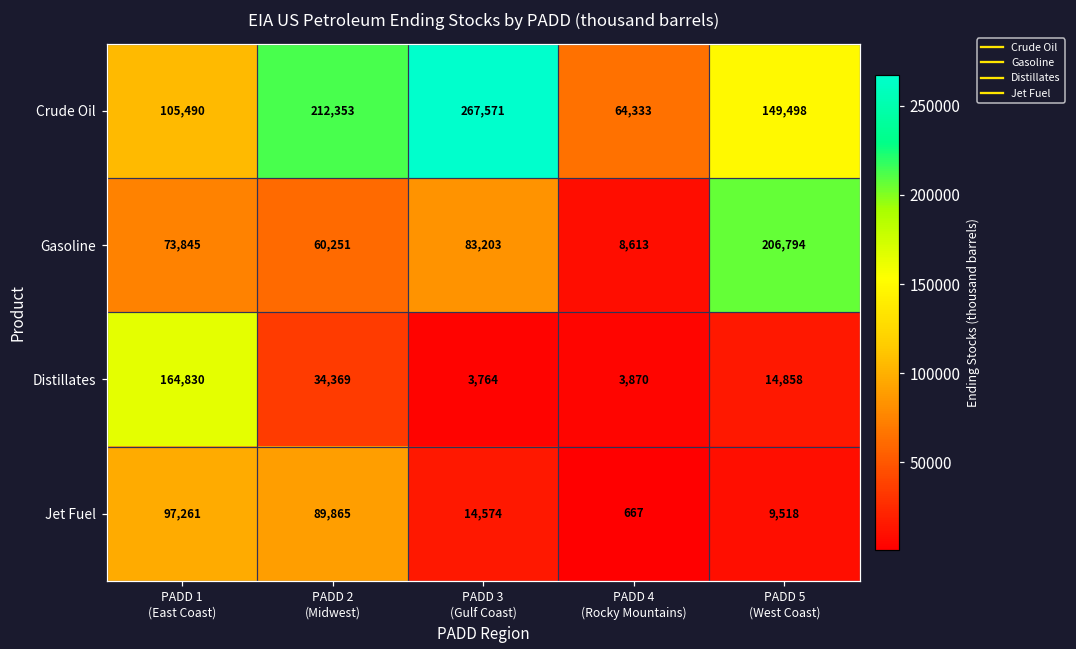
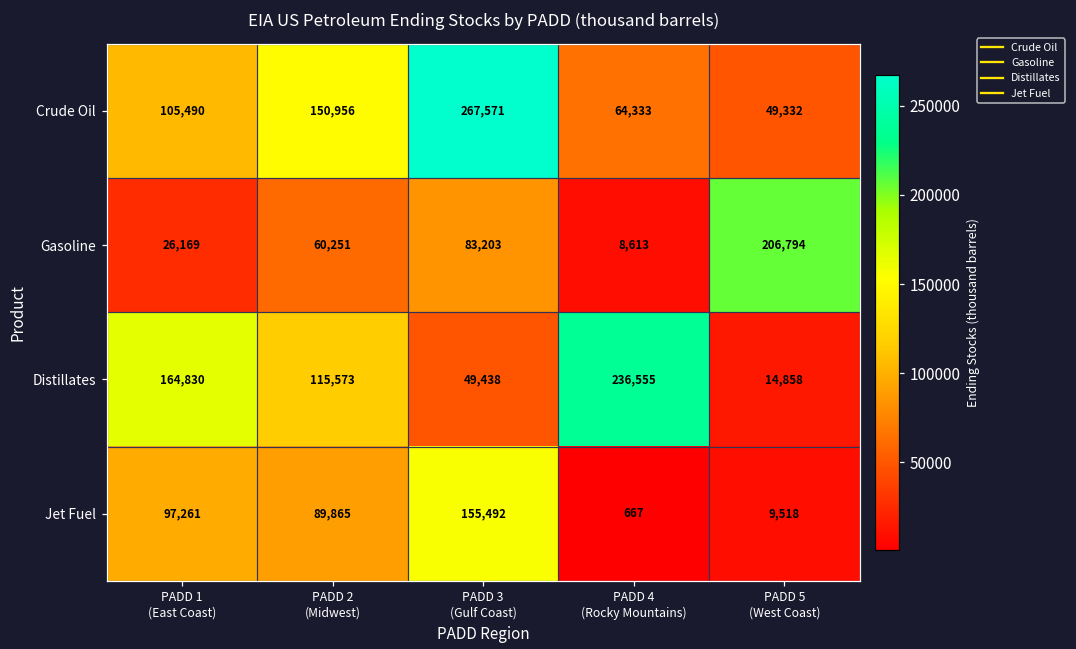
Crude Oil, PADD 2 (Midwest): 212,353 -> 150,956
Crude Oil, PADD 5 (West Coast): 149,498 -> 49,332
Gasoline, PADD 1 (East Coast): 73,845 -> 26,169
Distillates, PADD 2 (Midwest): 34,369 -> 115,573
Distillates, PADD 3 (Gulf Coast): 3,764 -> 49,438
Distillates, PADD 4 (Rocky Mountains): 3,870 -> 236,555
Jet Fuel, PADD 3 (Gulf Coast): 14,574 -> 155,492
